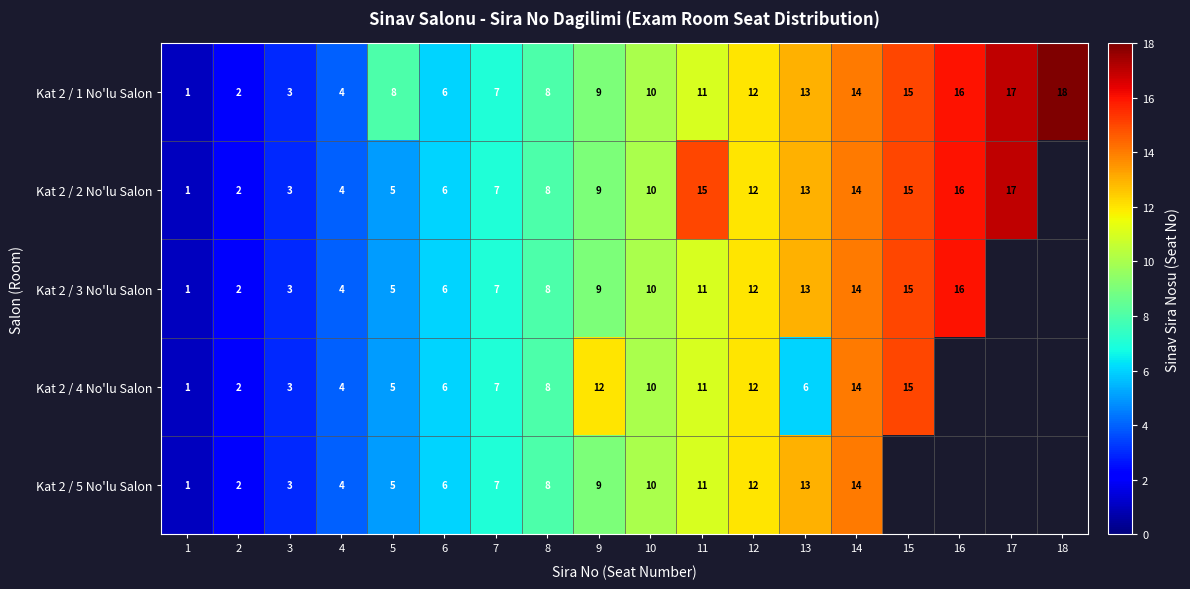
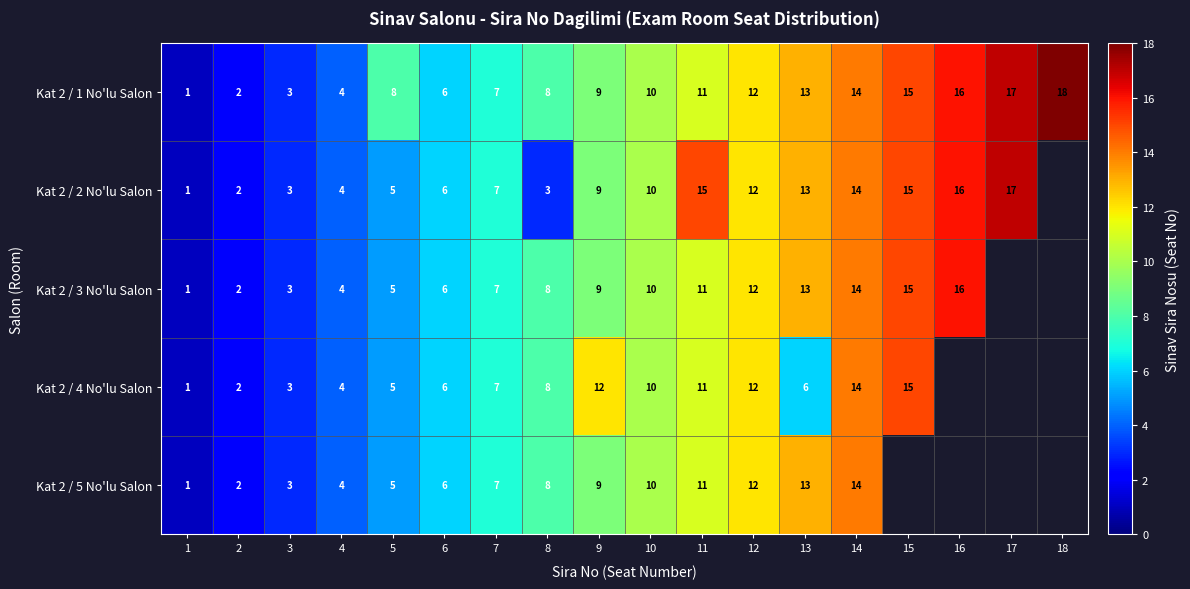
Kat 2 / 2 No'lu Salon, 8: 8 -> 3
